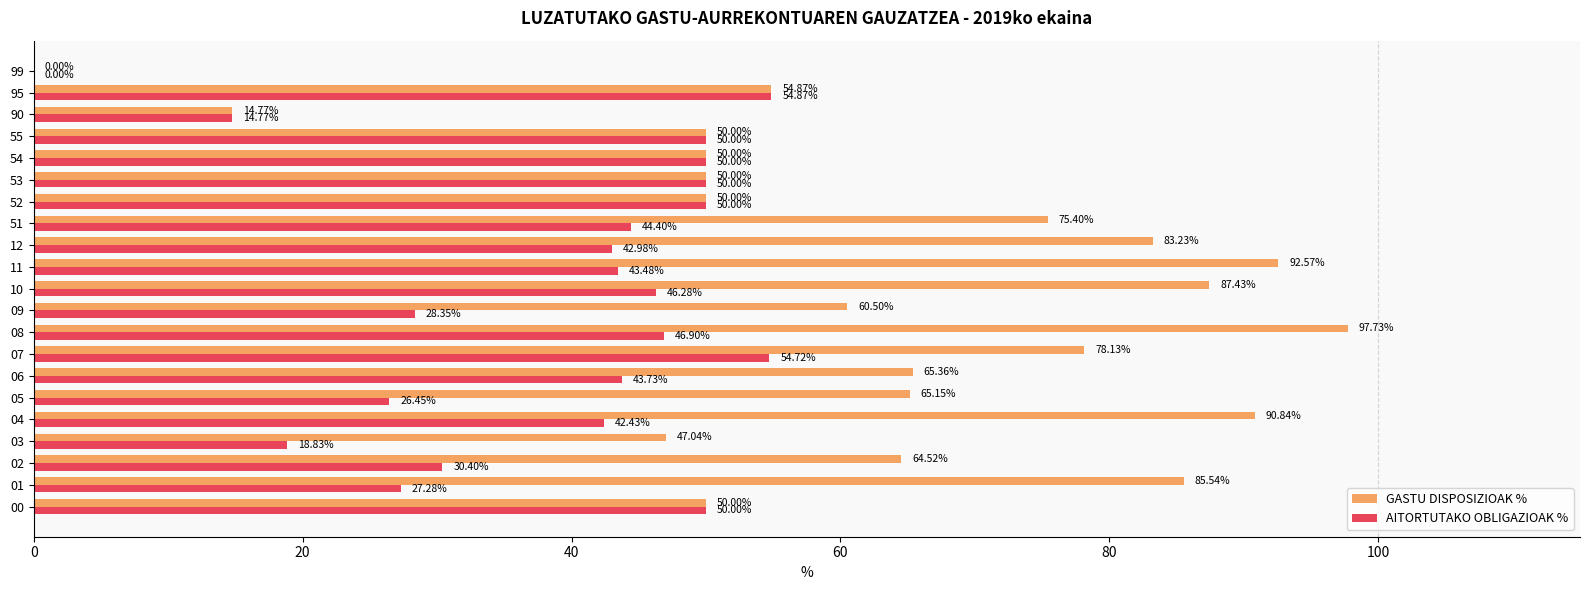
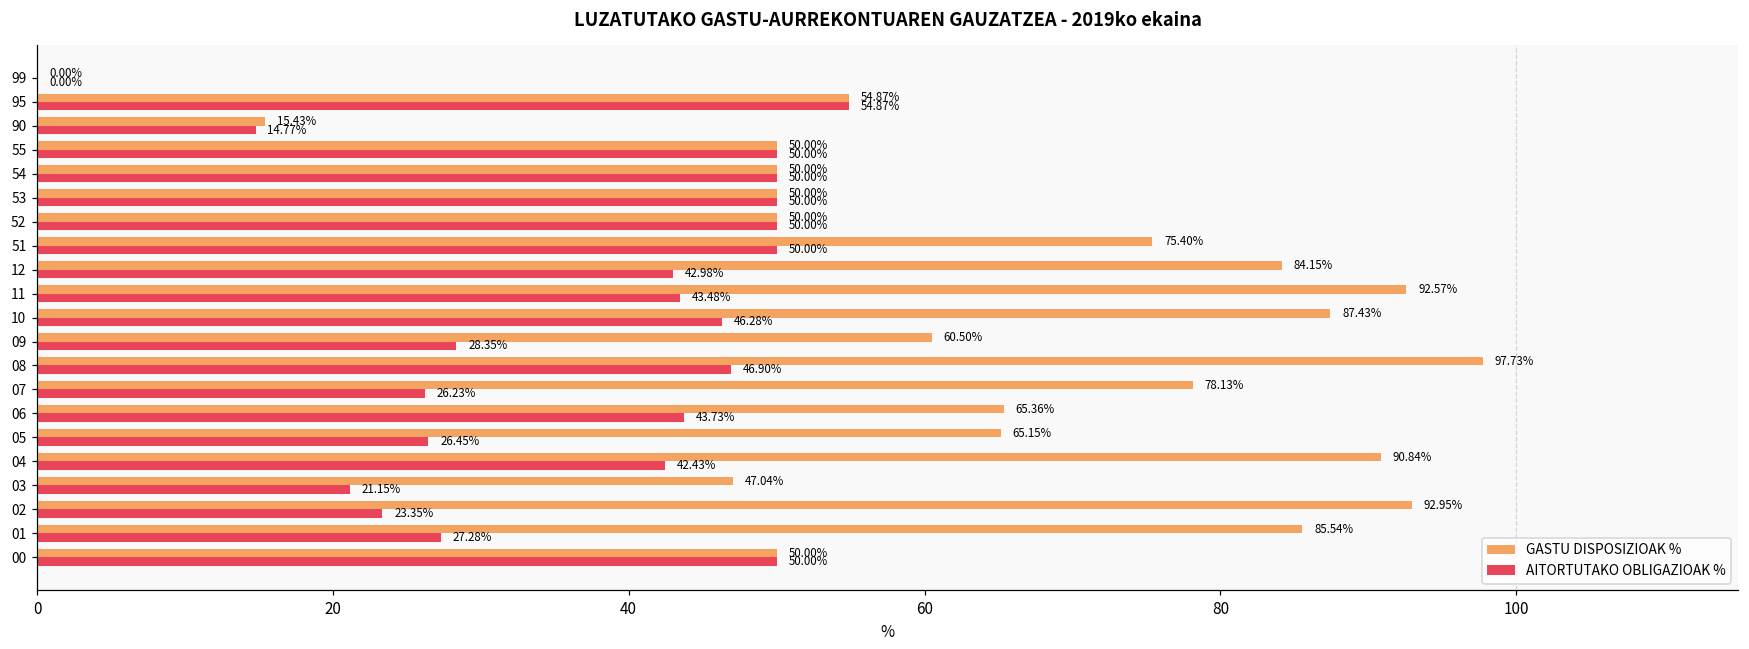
GASTU DISPOSIZIOAK %, 90: 14.77% -> 15.43%
AITORTUTAKO OBLIGAZIOAK %, 51: 44.40% -> 50.00%
GASTU DISPOSIZIOAK %, 12: 83.23% -> 84.15%
AITORTUTAKO OBLIGAZIOAK %, 07: 54.72% -> 26.23%
AITORTUTAKO OBLIGAZIOAK %, 03: 18.83% -> 21.15%
GASTU DISPOSIZIOAK %, 02: 64.52% -> 92.95%
AITORTUTAKO OBLIGAZIOAK %, 02: 30.40% -> 23.35%
